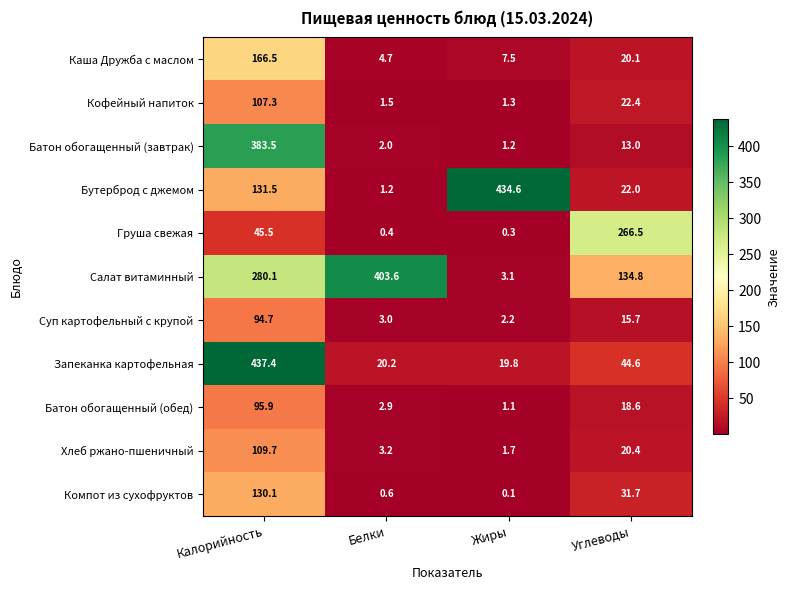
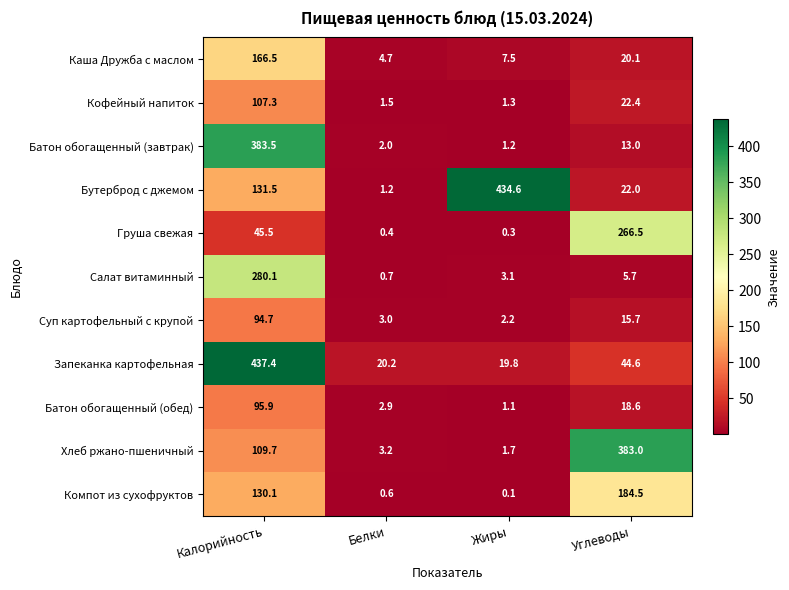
Салат витаминный, Белки: 403.6 -> 0.7
Салат витаминный, Углеводы: 134.8 -> 5.7
Хлеб ржано-пшеничный, Углеводы: 20.4 -> 383.0
Компот из сухофруктов, Углеводы: 31.7 -> 184.5
